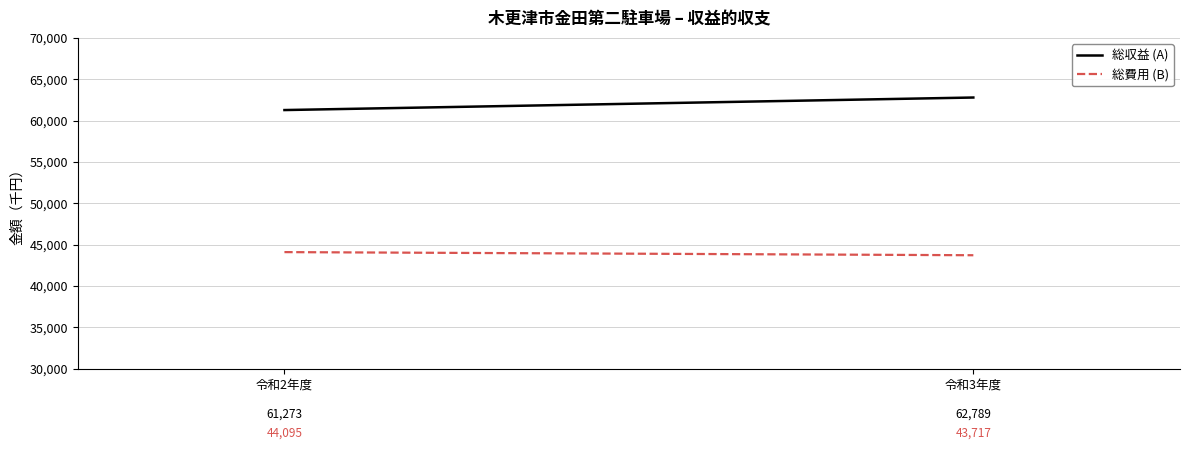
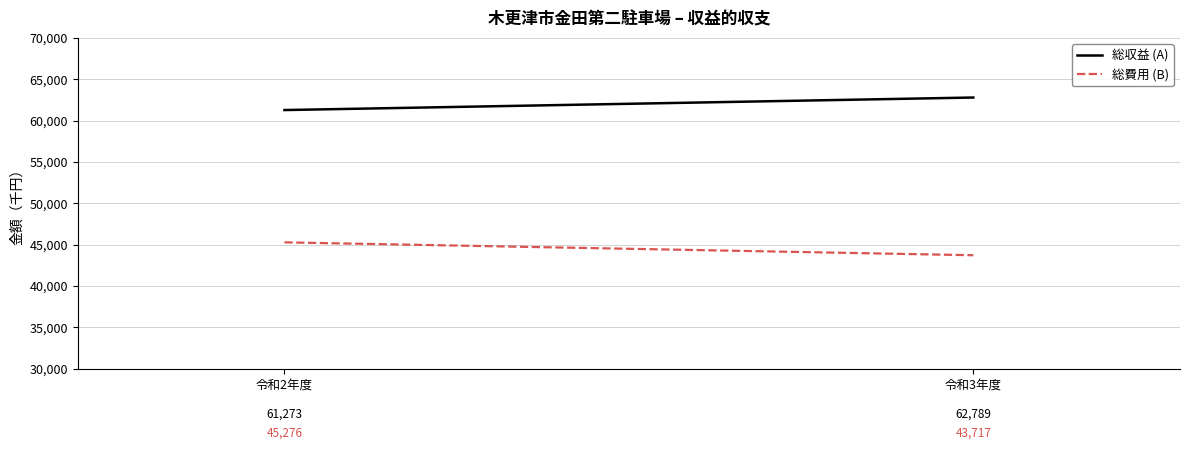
総費用 (B), 令和2年度: 44,095 -> 45,276
